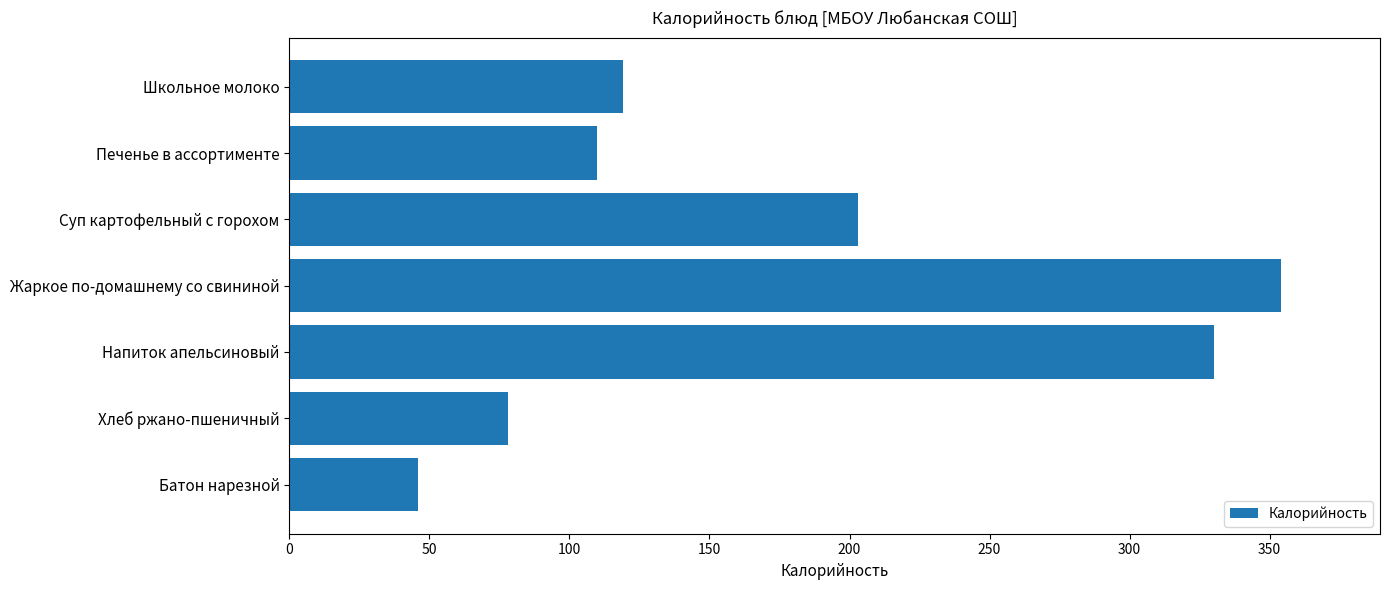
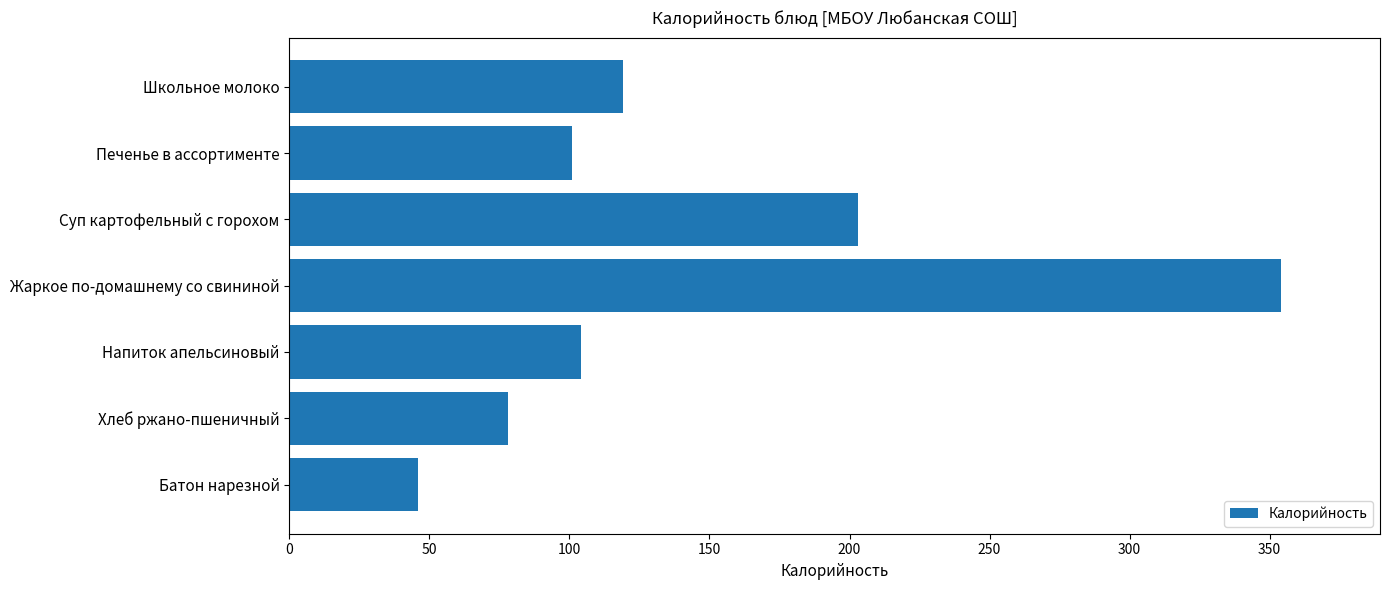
Печенье в ассортименте: 110 -> 101
Напиток апельсиновый: 330 -> 104
